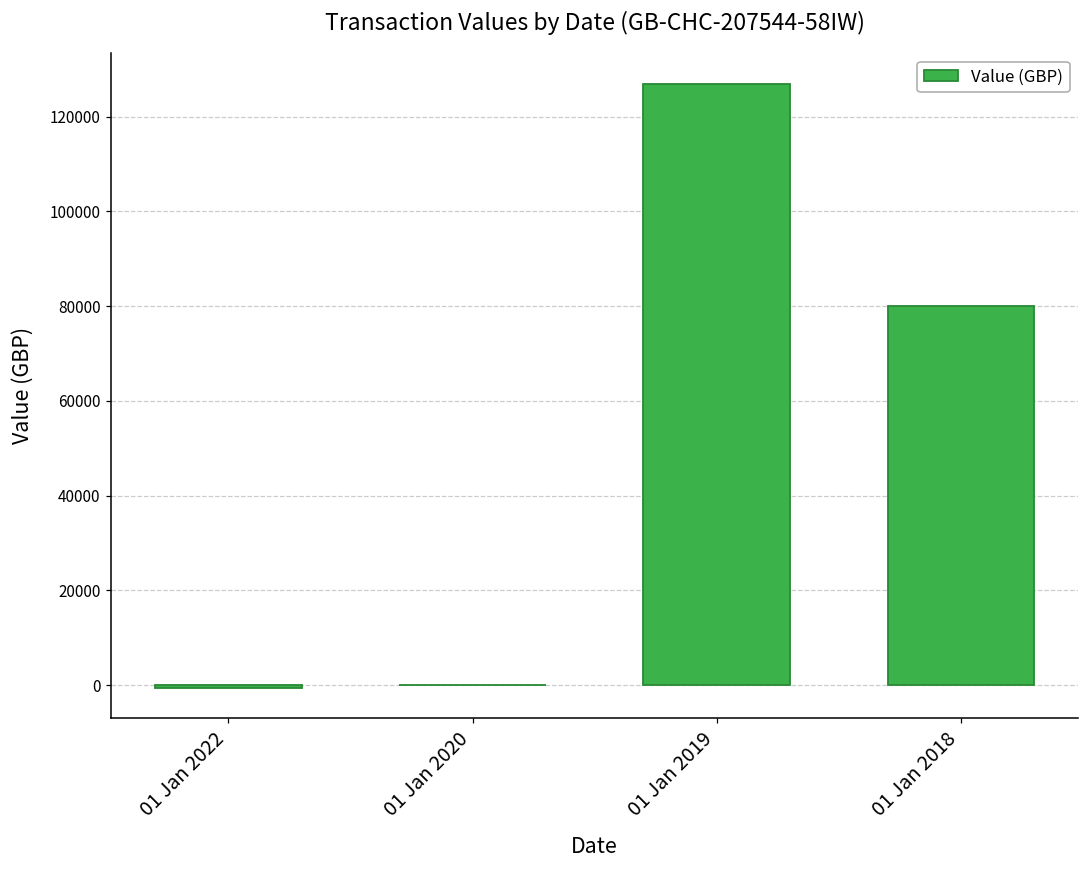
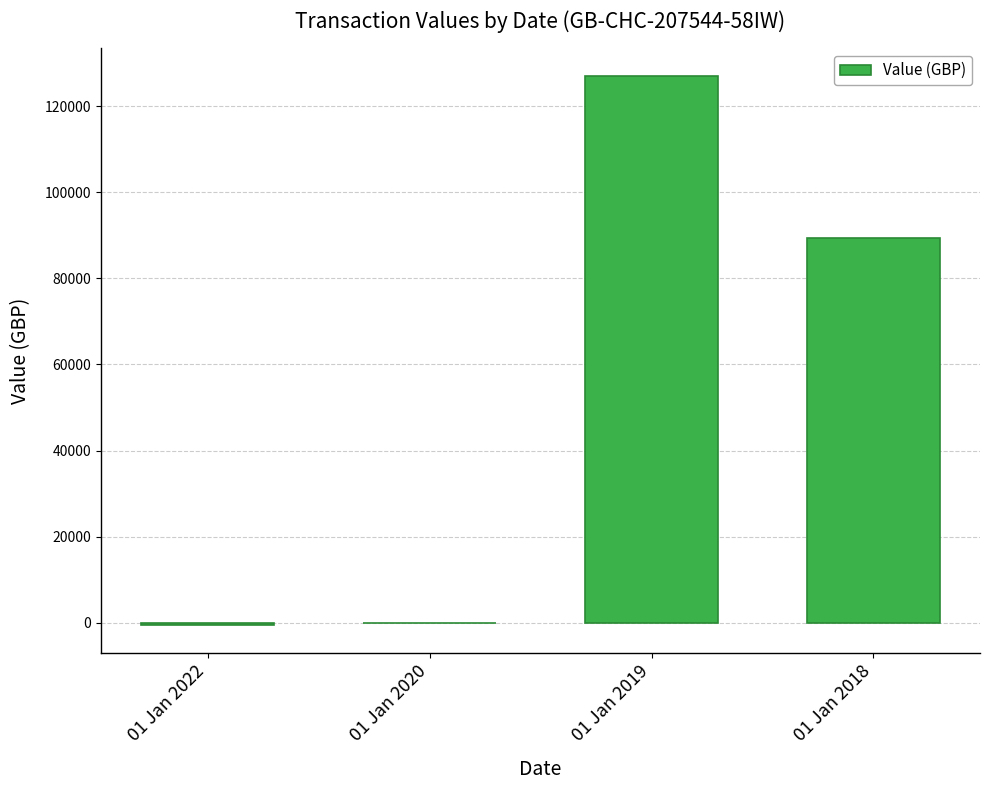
01 Jan 2018: 80000 -> 89000
